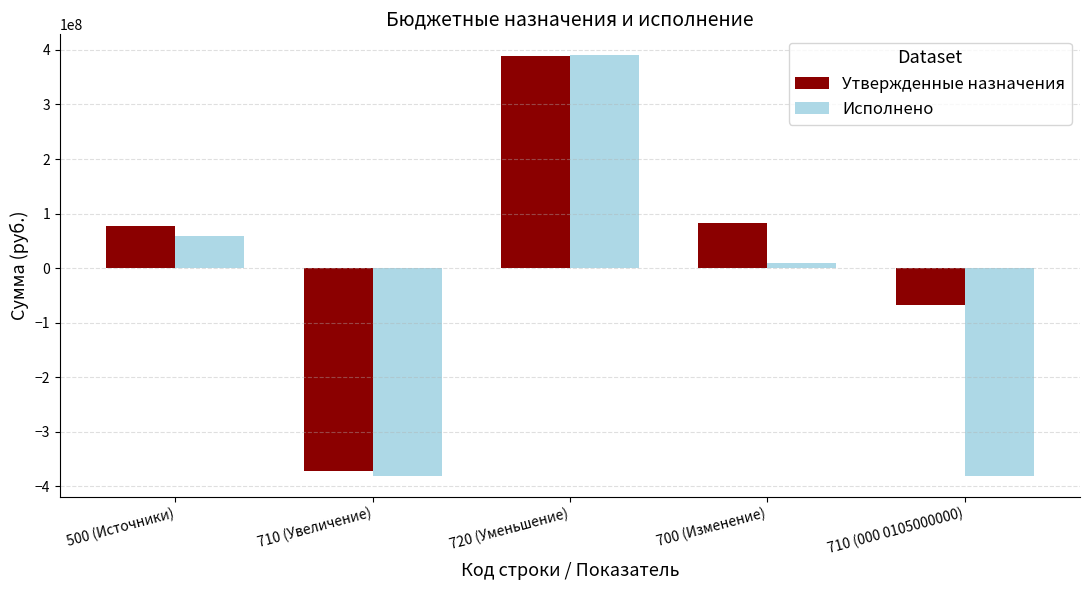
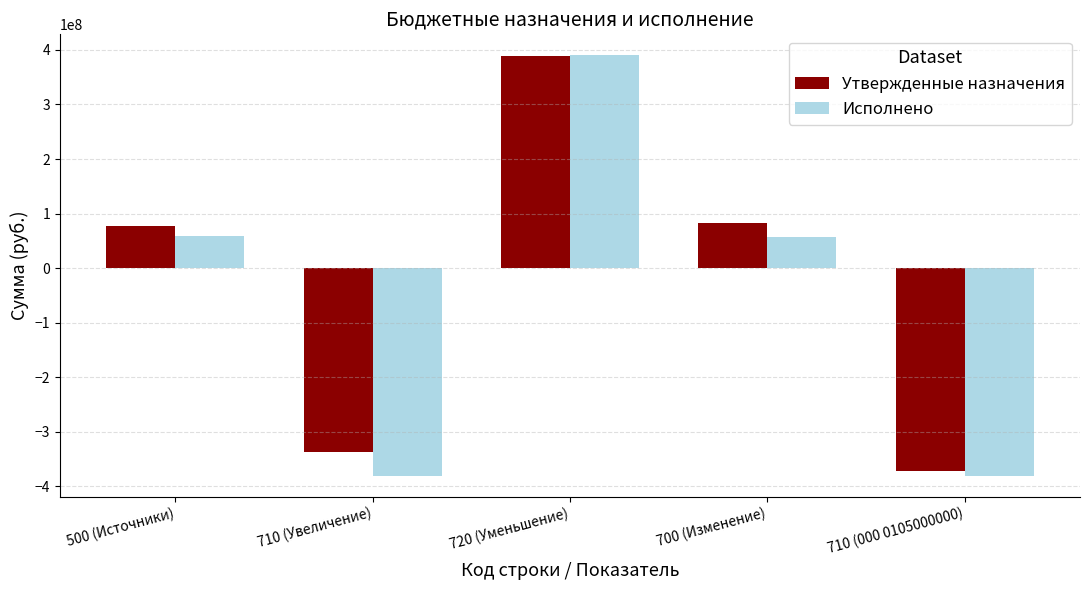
Утвержденные назначения, 710 (Увеличение): -370000000 -> -340000000
Исполнено, 700 (Изменение): 10000000 -> 60000000
Утвержденные назначения, 710 (000 0105000000): -70000000 -> -370000000
